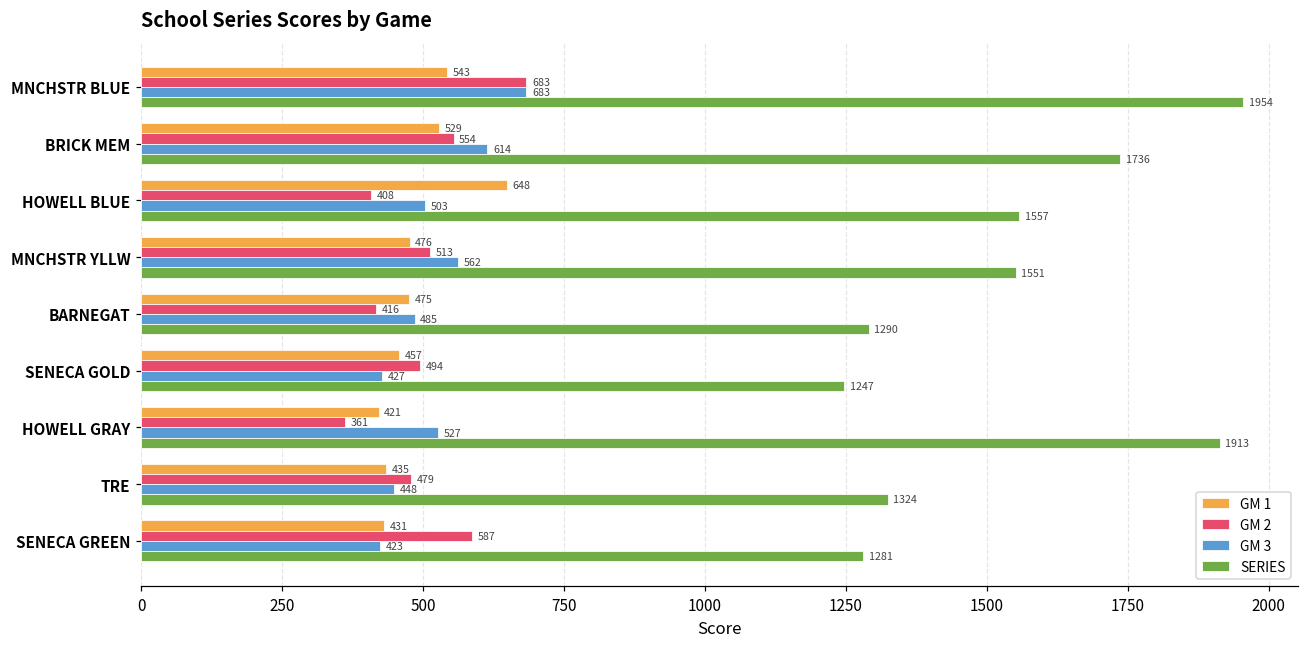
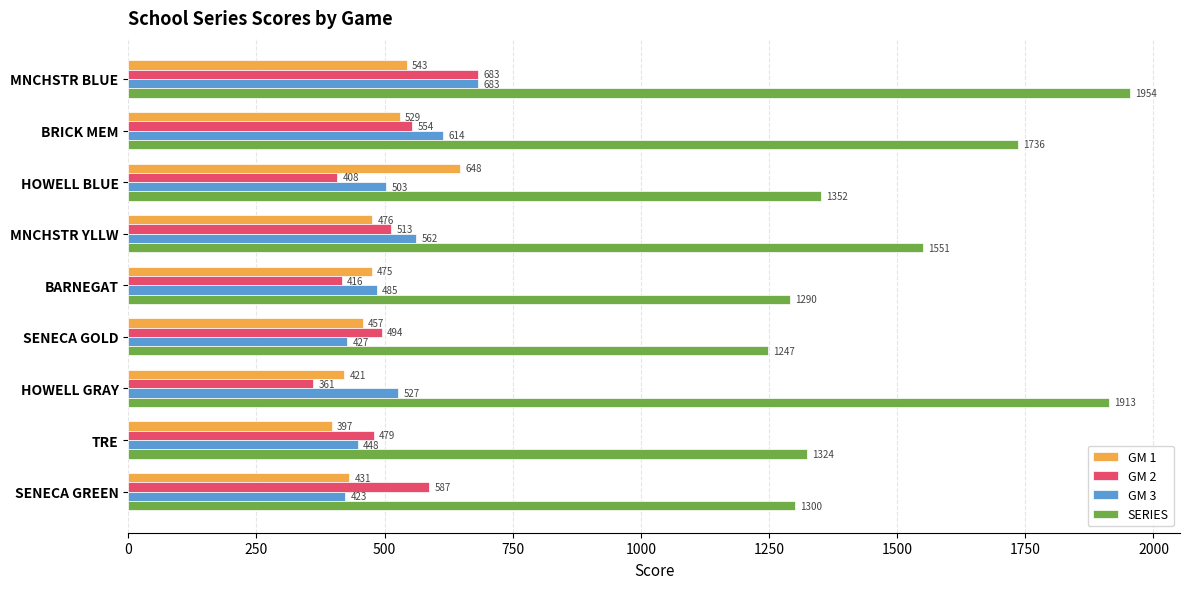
SERIES, HOWELL BLUE: 1557 -> 1352
GM 1, TRE: 435 -> 397
SERIES, SENECA GREEN: 1281 -> 1300
